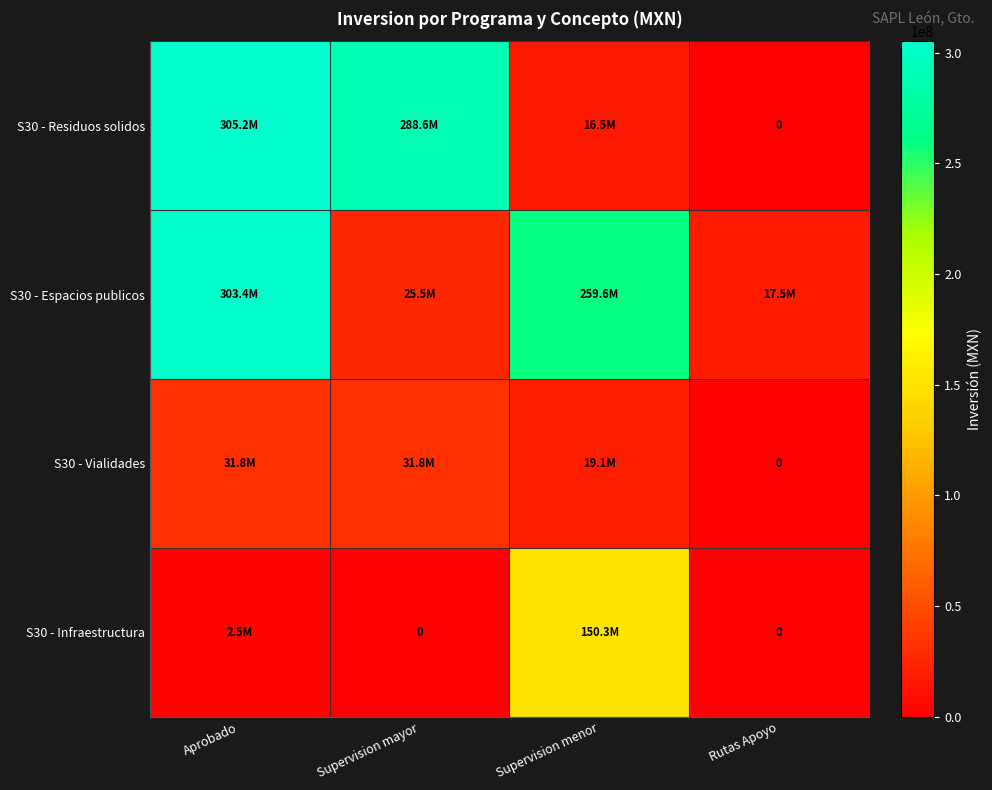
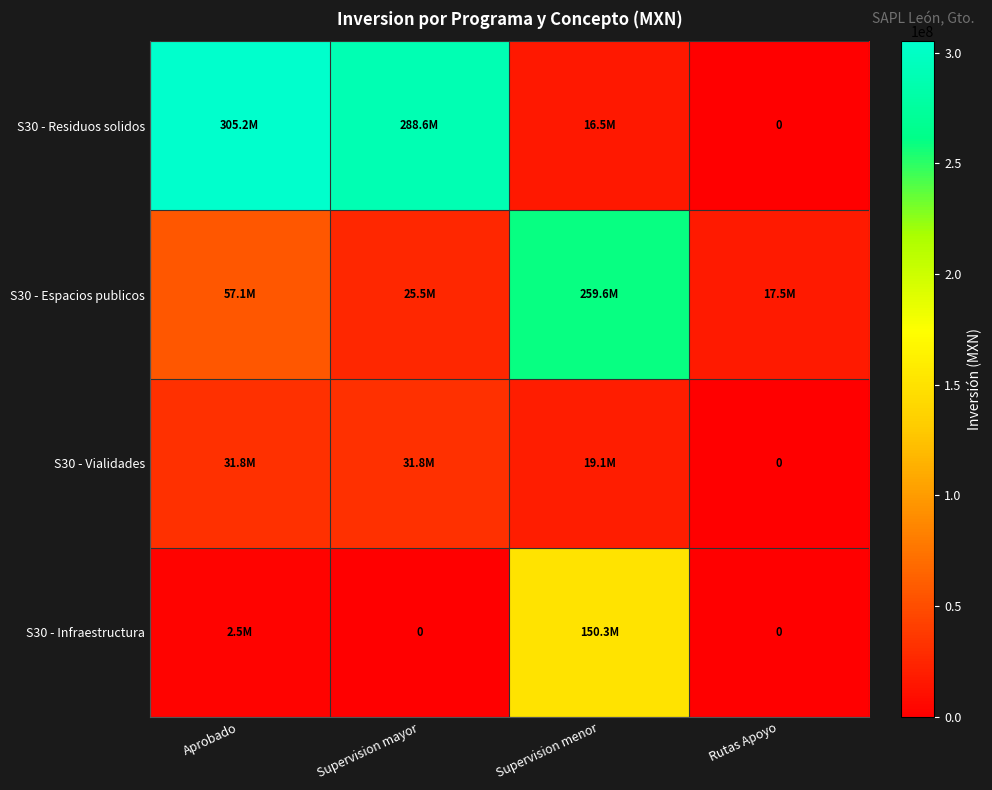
S30 - Espacios publicos, Aprobado: 303.4M -> 57.1M
